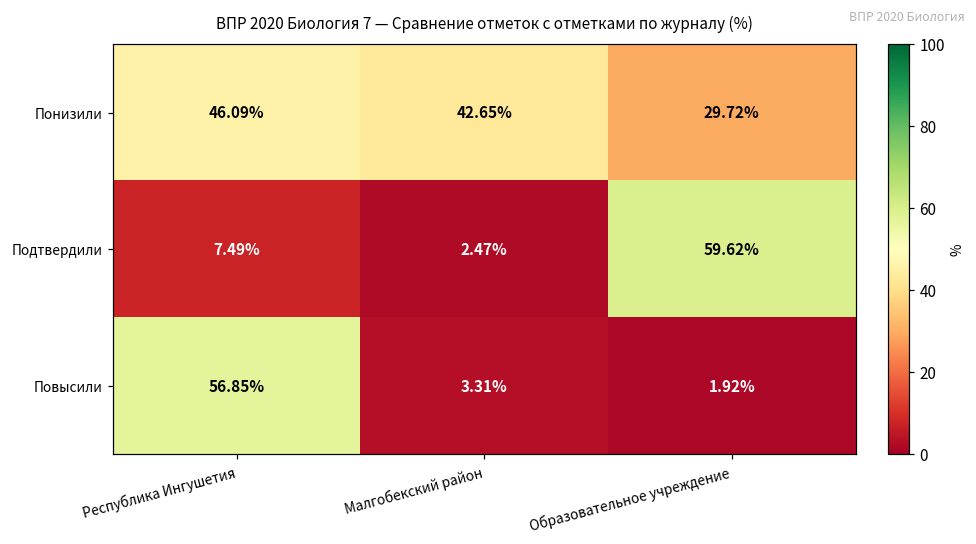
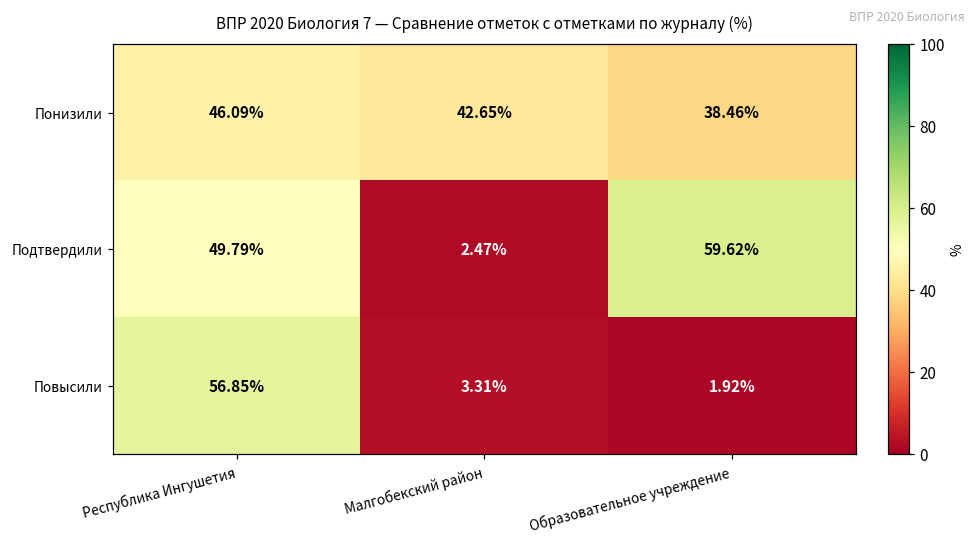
Понизили, Образовательное учреждение: 29.72% -> 38.46%
Подтвердили, Республика Ингушетия: 7.49% -> 49.79%
